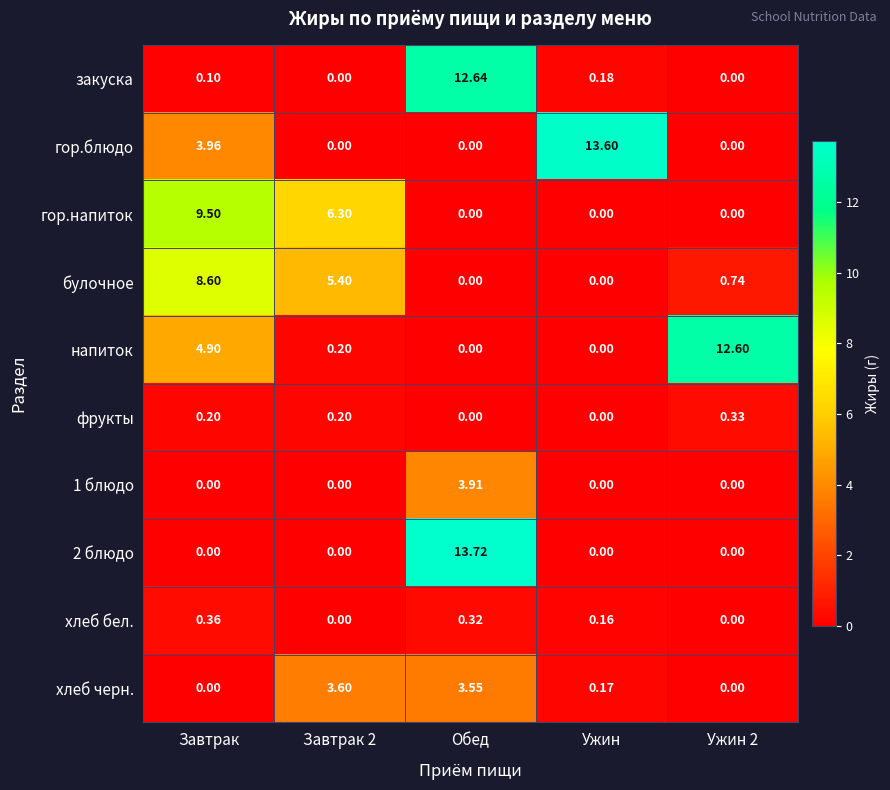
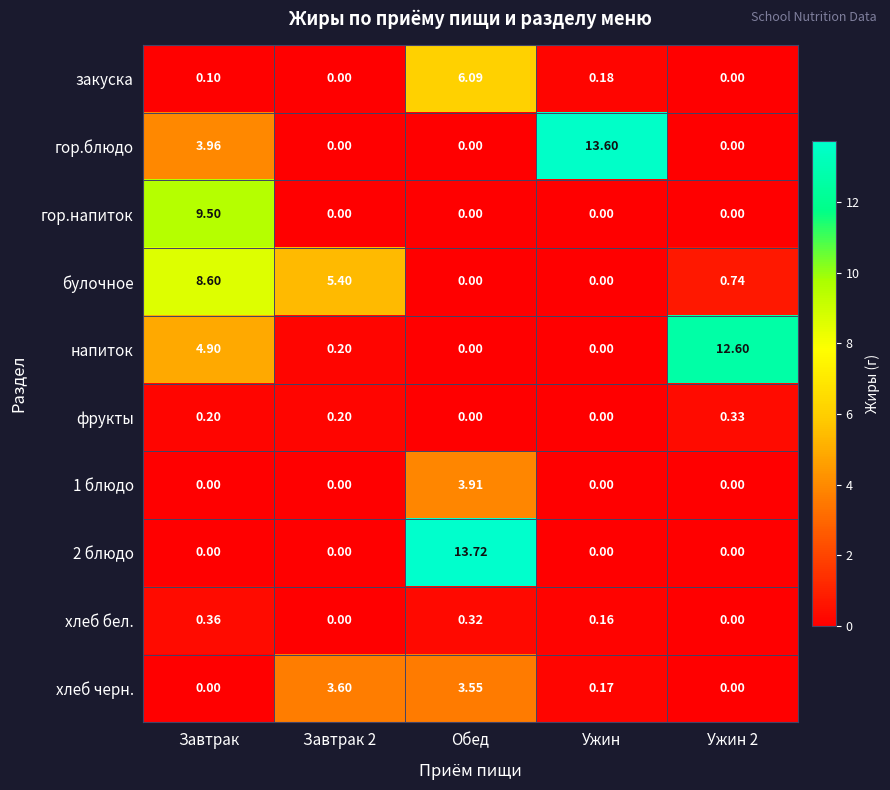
закуска, Обед: 12.64 -> 6.09
гор.напиток, Завтрак 2: 6.30 -> 0.00
